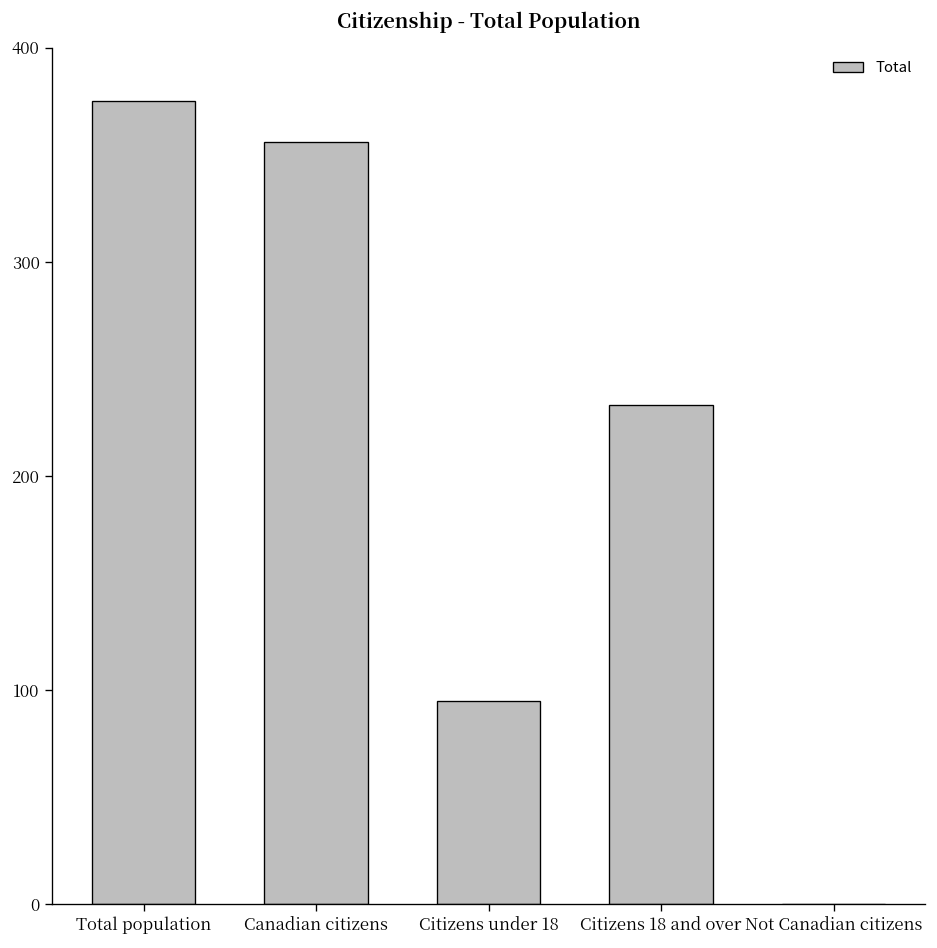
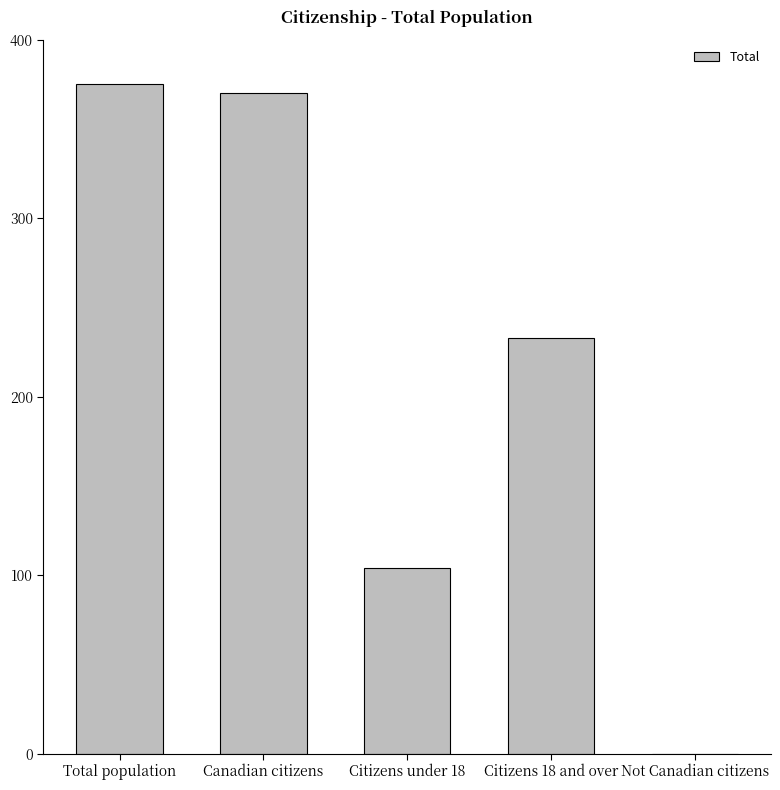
Canadian citizens: 356 -> 370
Citizens under 18: 95 -> 104
